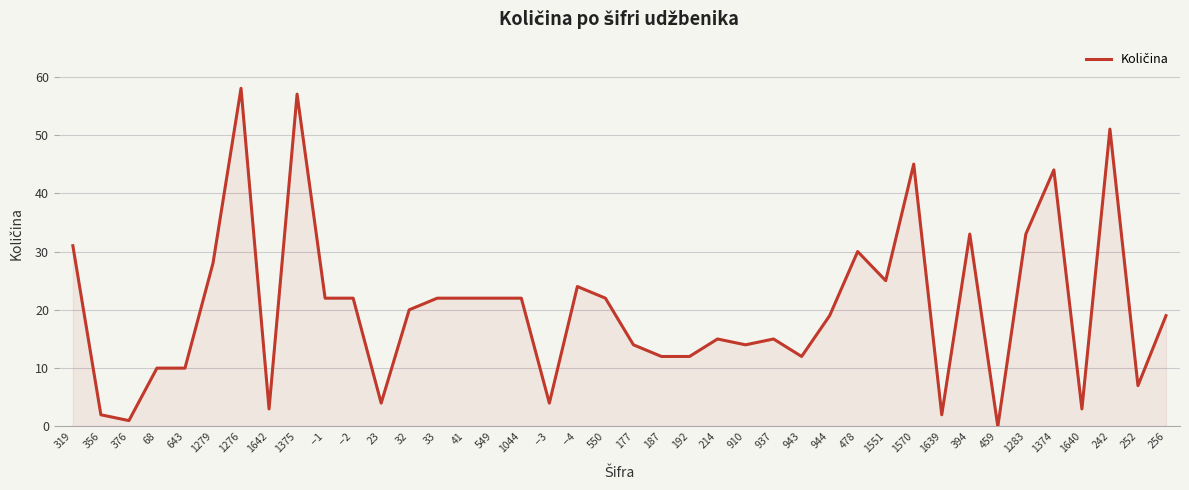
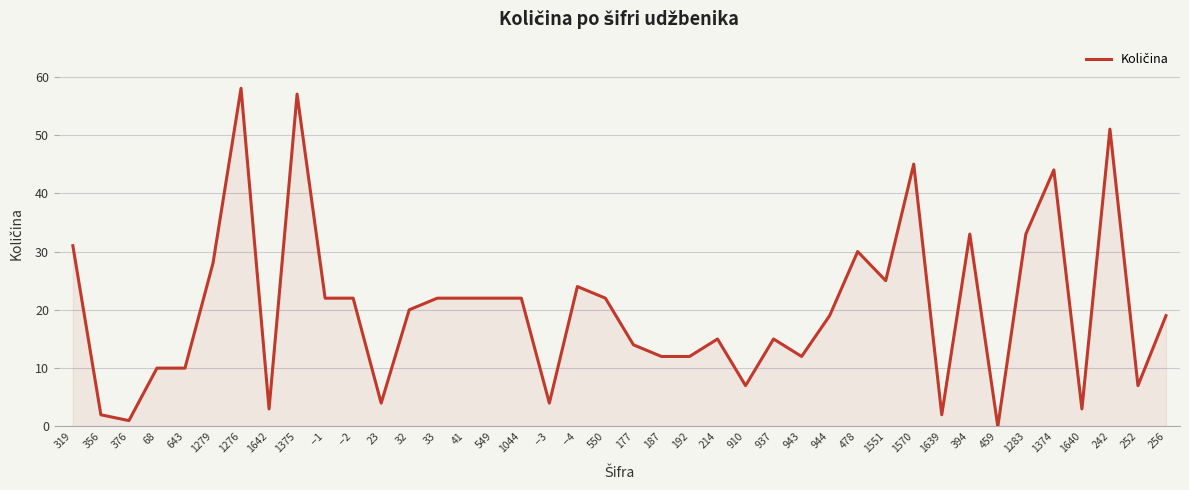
910: 14 -> 7
